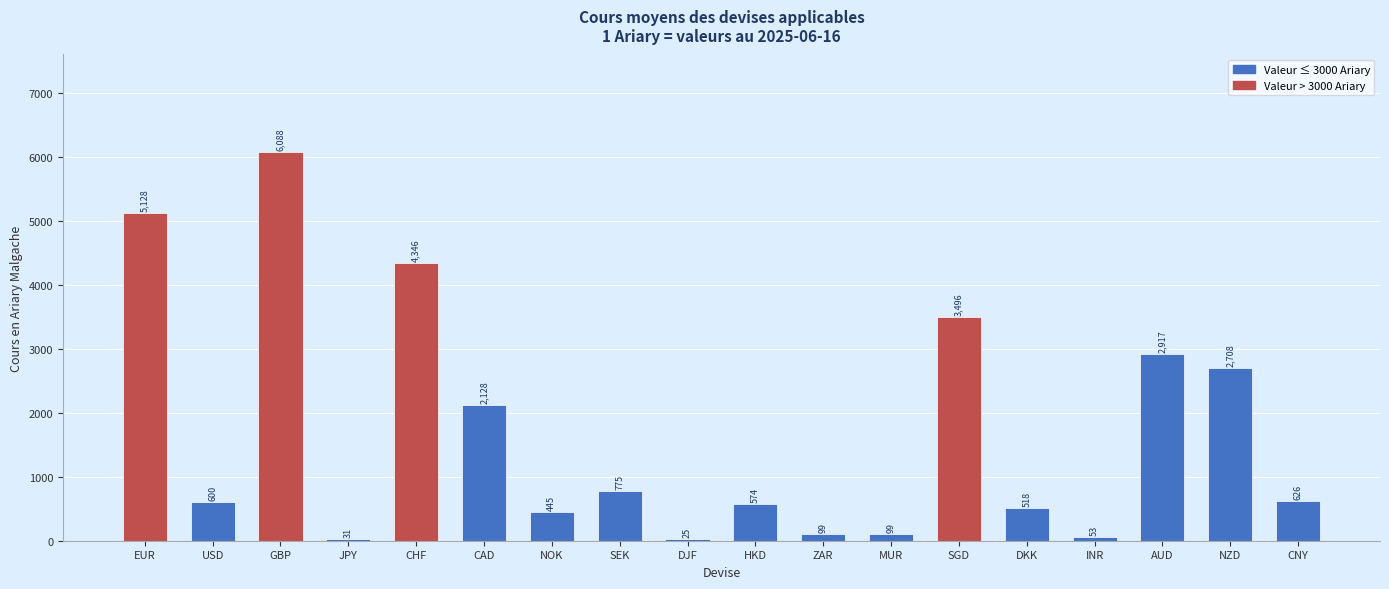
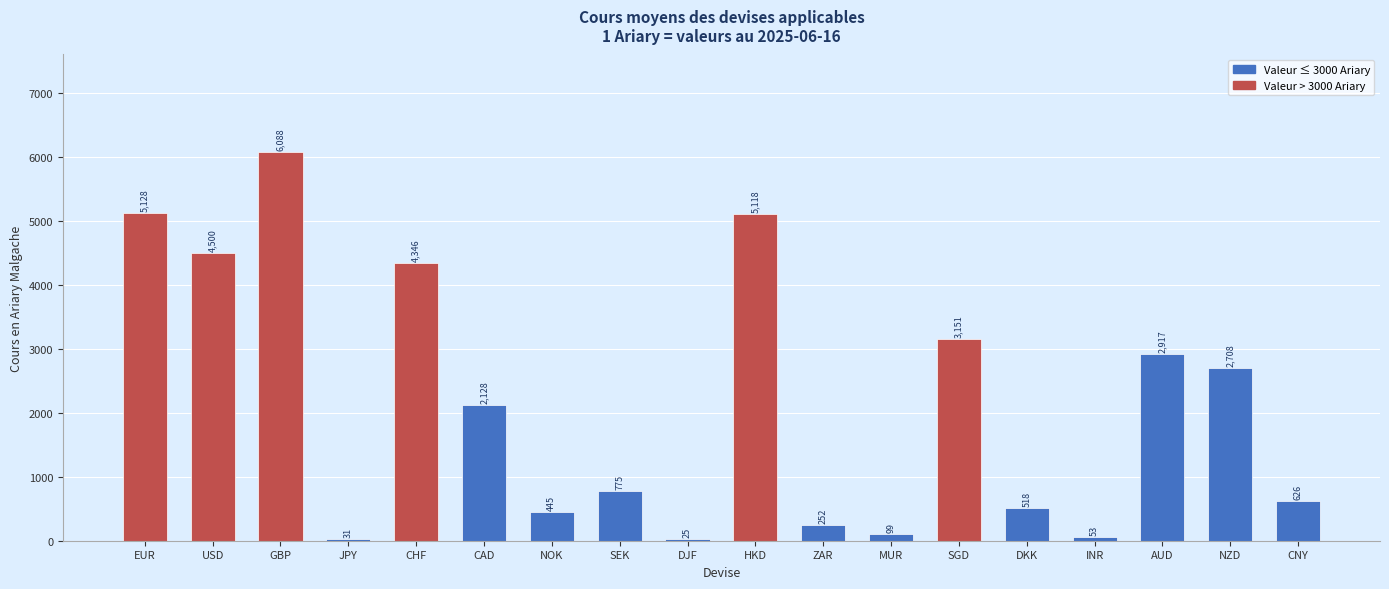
USD: 600 -> 4,500
HKD: 574 -> 5,118
ZAR: 99 -> 252
SGD: 3,496 -> 3,151
